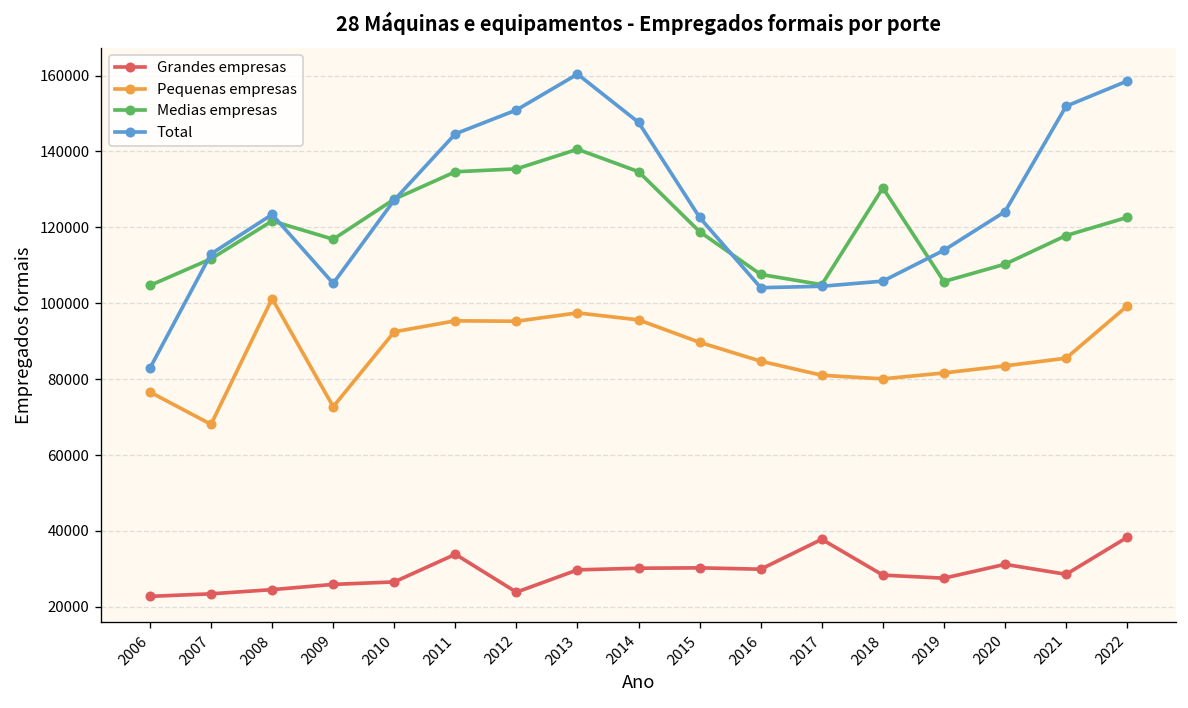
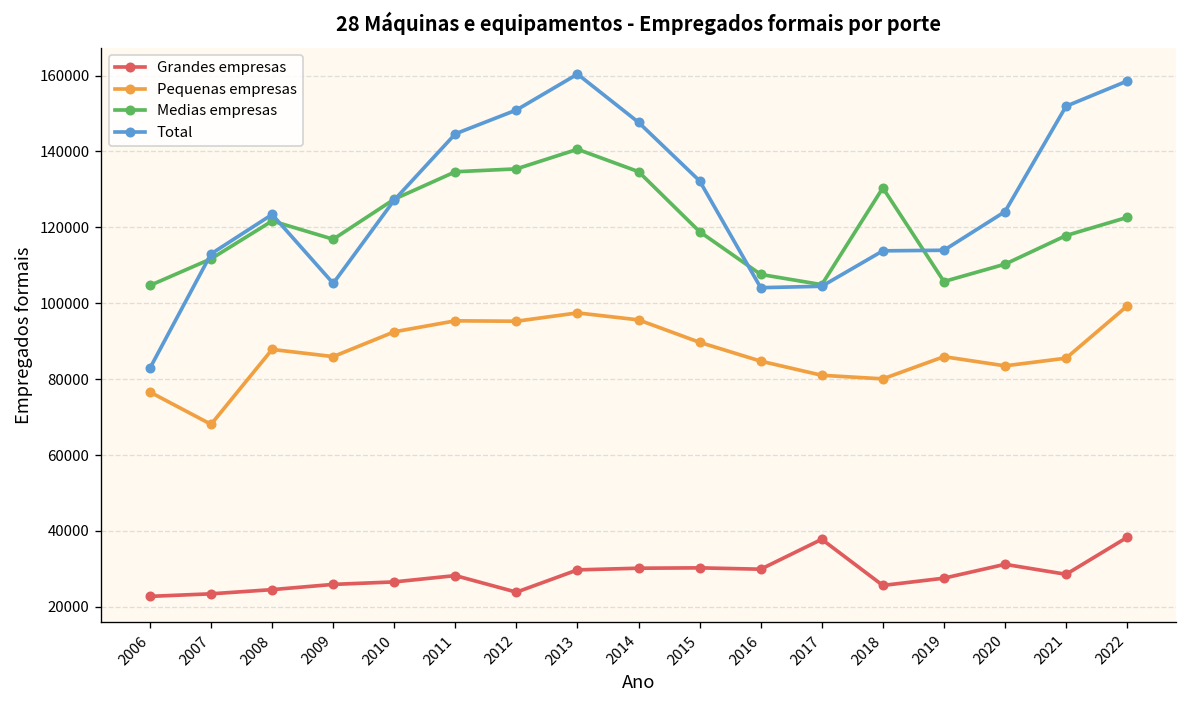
Pequenas empresas, 2008: 101000 -> 88000
Pequenas empresas, 2009: 73000 -> 86000
Grandes empresas, 2011: 34000 -> 28000
Total, 2015: 123000 -> 132000
Grandes empresas, 2018: 28000 -> 26000
Total, 2018: 106000 -> 114000
Pequenas empresas, 2019: 82000 -> 86000
